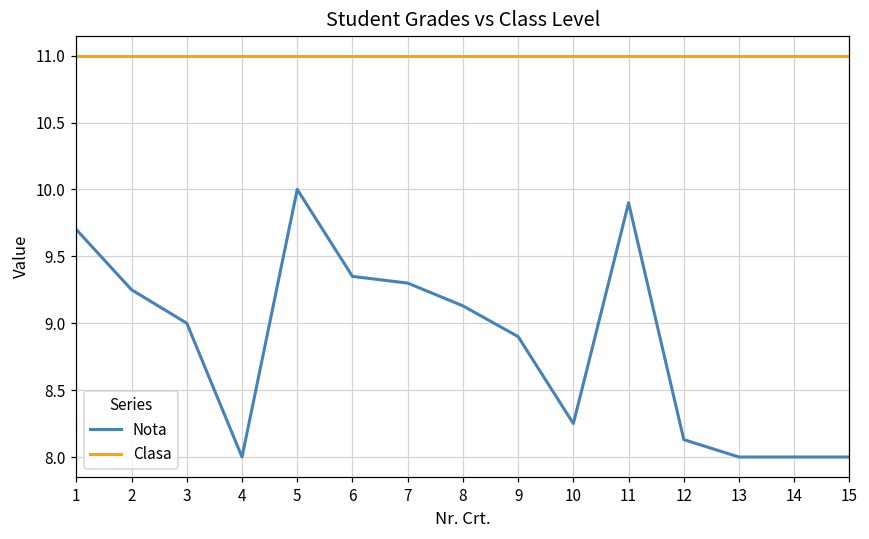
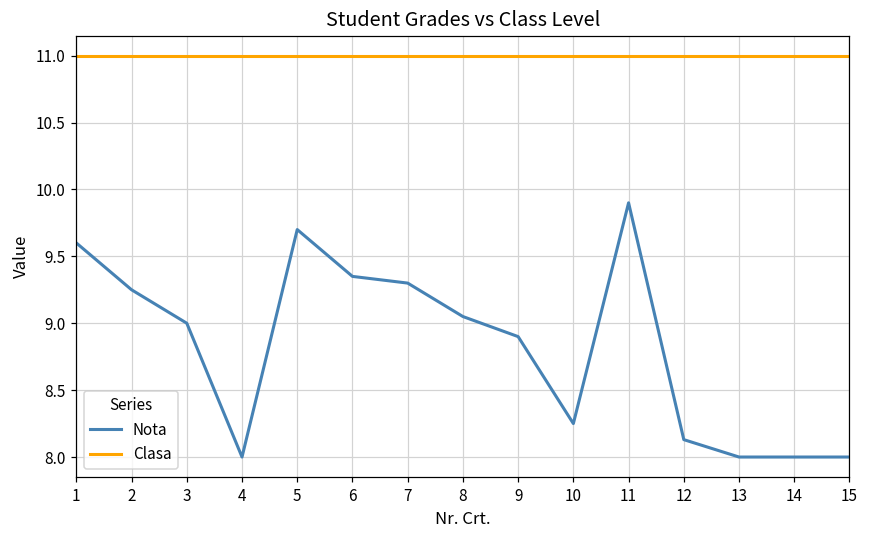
Nota, 1: 9.7 -> 9.6
Nota, 5: 10.0 -> 9.7
Nota, 8: 9.13 -> 9.05
